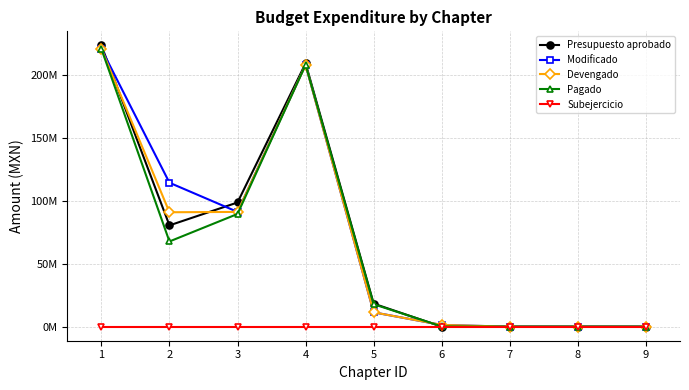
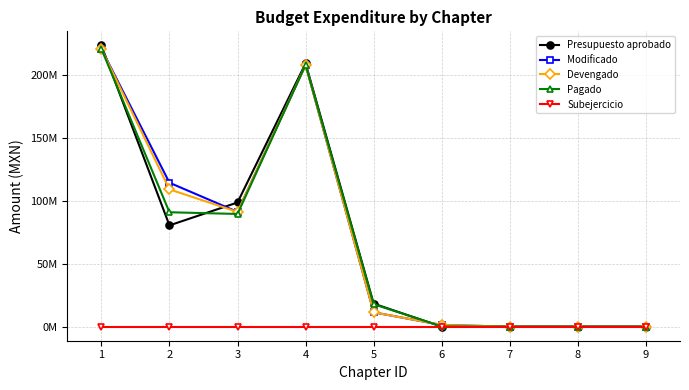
Devengado, 2: 91000000 -> 109000000
Pagado, 2: 68000000 -> 91000000
